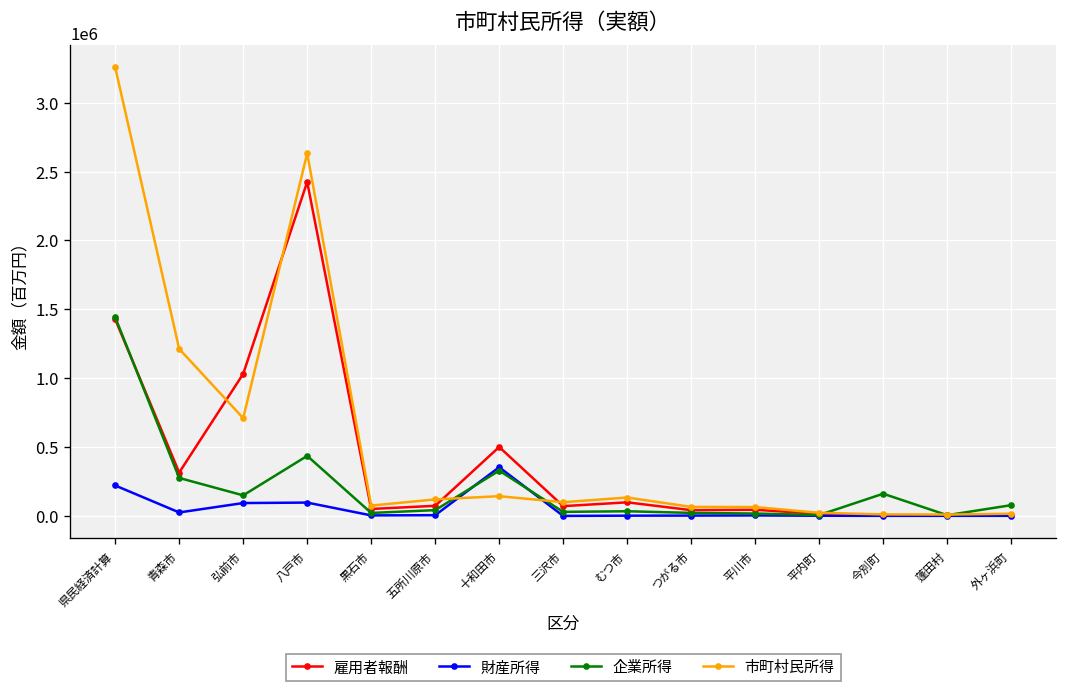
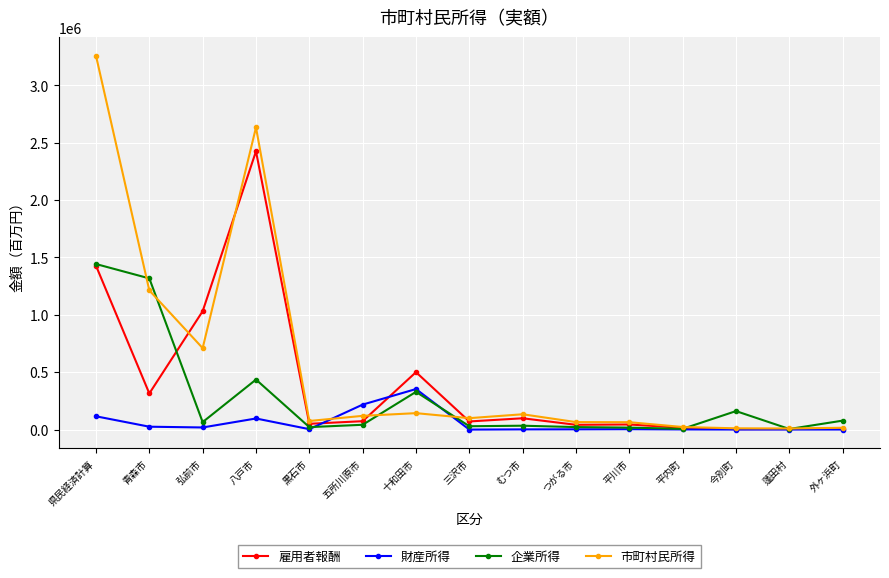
財産所得, 県民経済計算: 220000 -> 120000
企業所得, 青森市: 280000 -> 1320000
財産所得, 弘前市: 90000 -> 20000
企業所得, 弘前市: 150000 -> 60000
財産所得, 五所川原市: 0 -> 220000
